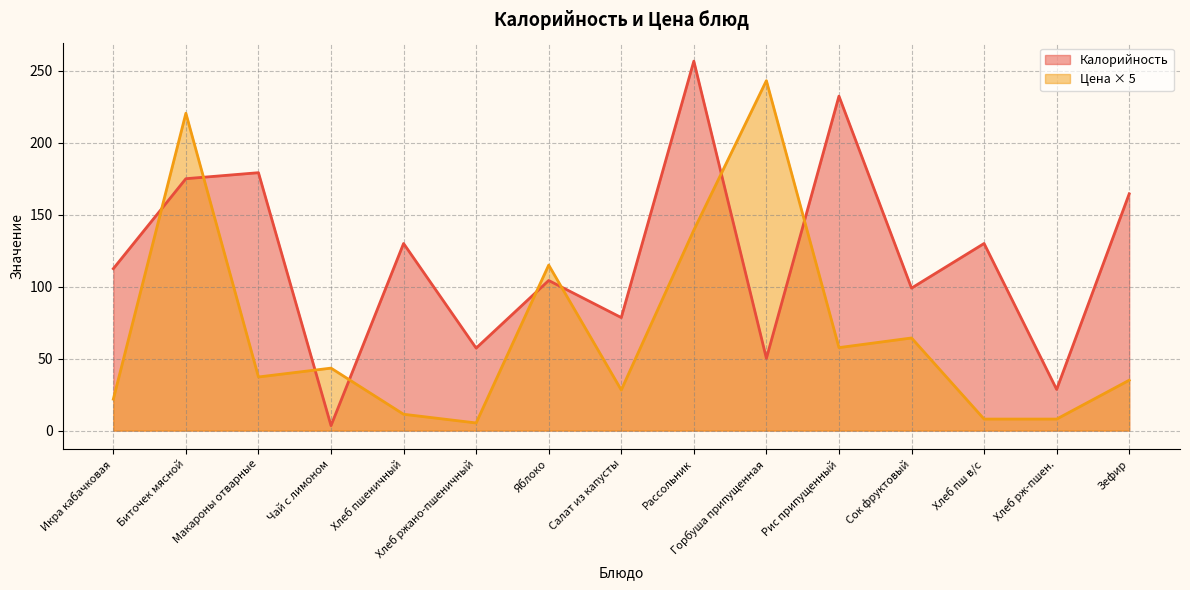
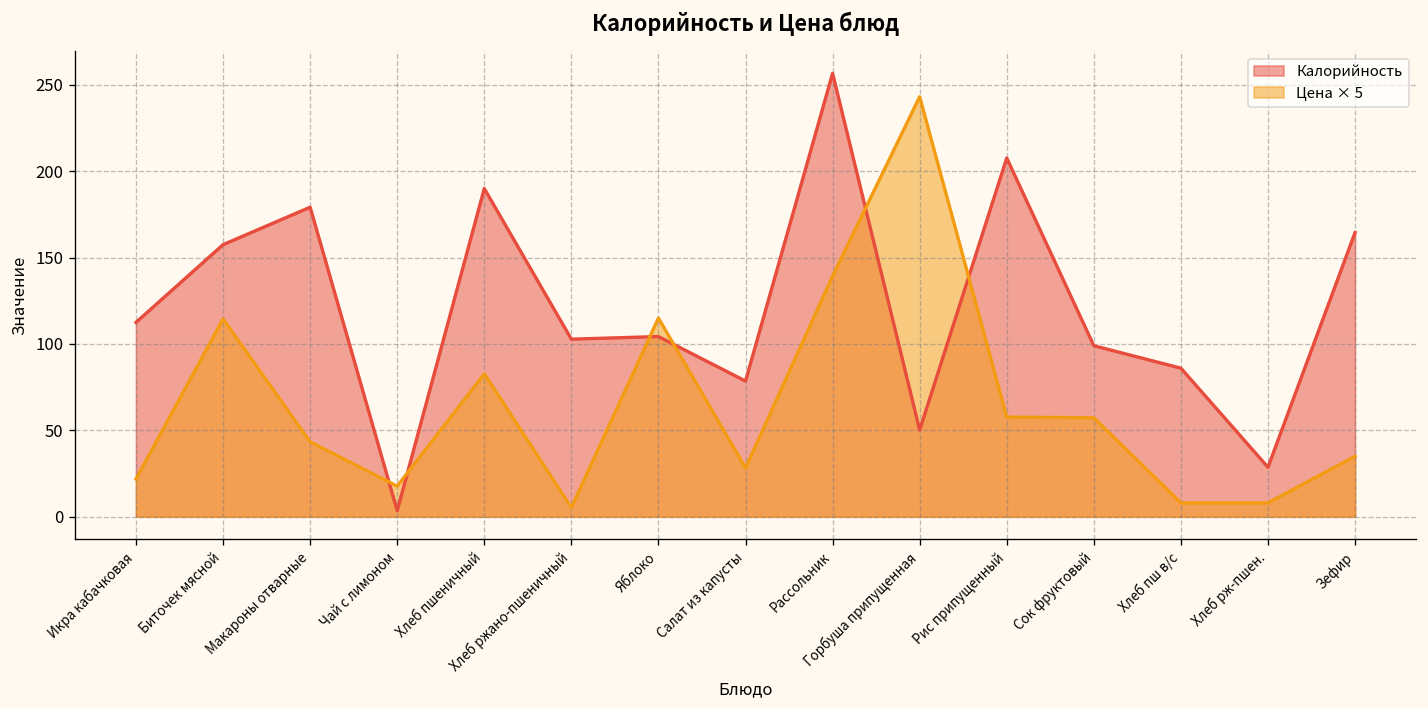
Калорийность, Биточек мясной: 175 -> 158
Цена × 5, Биточек мясной: 221 -> 115
Цена × 5, Макароны отварные: 37 -> 43
Цена × 5, Чай с лимоном: 43 -> 18
Калорийность, Хлеб пшеничный: 130 -> 190
Цена × 5, Хлеб пшеничный: 11 -> 83
Калорийность, Хлеб ржано-пшеничный: 57 -> 103
Калорийность, Рис припущенный: 232 -> 208
Цена × 5, Сок фруктовый: 64 -> 57
Калорийность, Хлеб пш в/с: 130 -> 86
